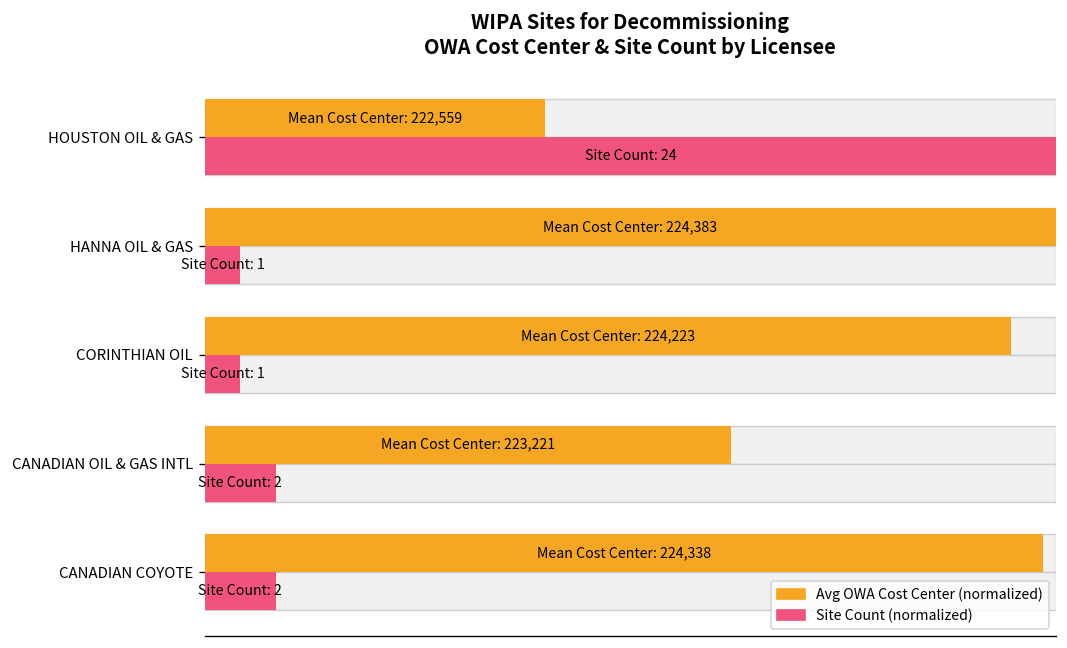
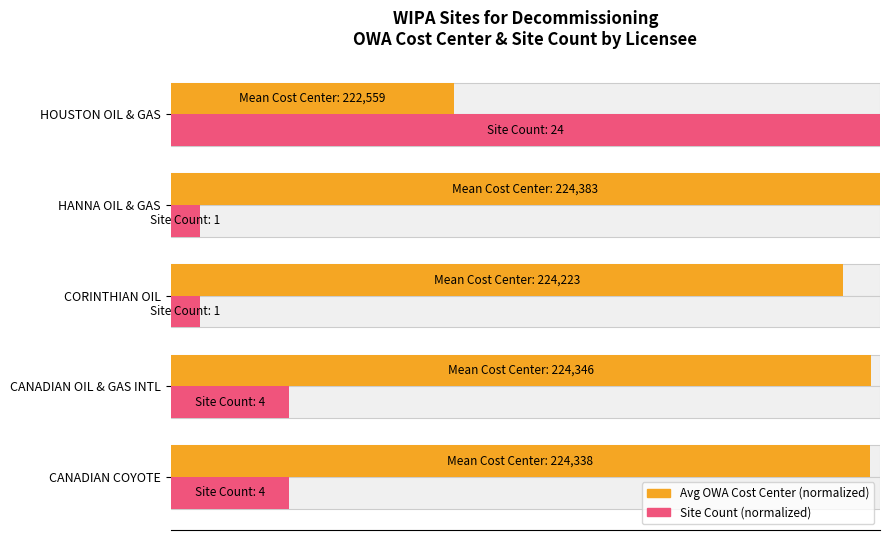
Avg OWA Cost Center (normalized), CANADIAN OIL & GAS INTL: 223,221 -> 224,346
Site Count (normalized), CANADIAN OIL & GAS INTL: 2 -> 4
Site Count (normalized), CANADIAN COYOTE: 2 -> 4
